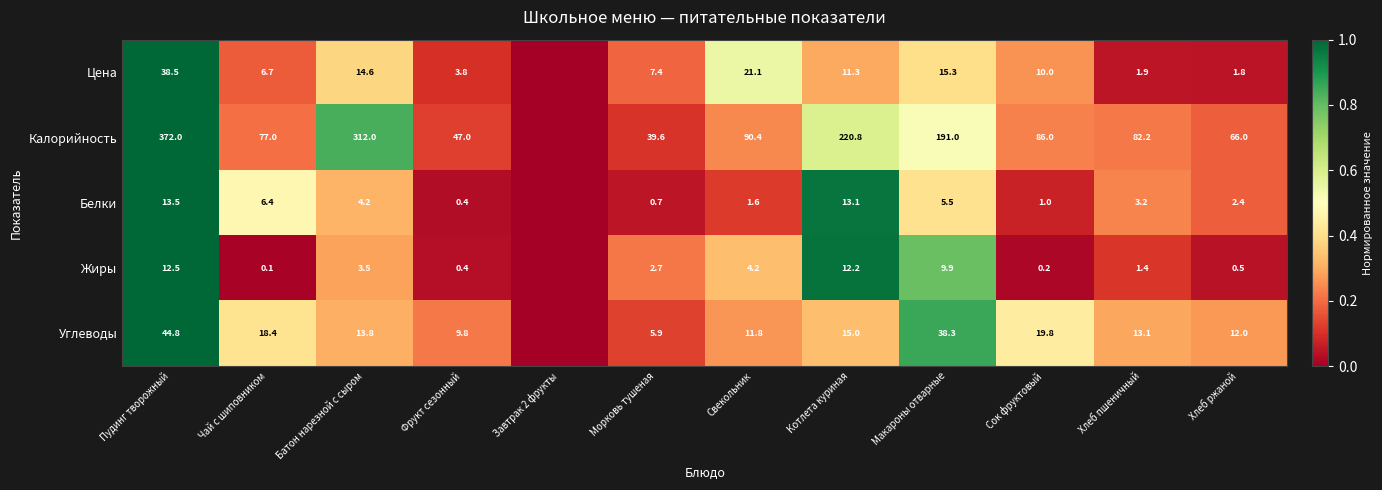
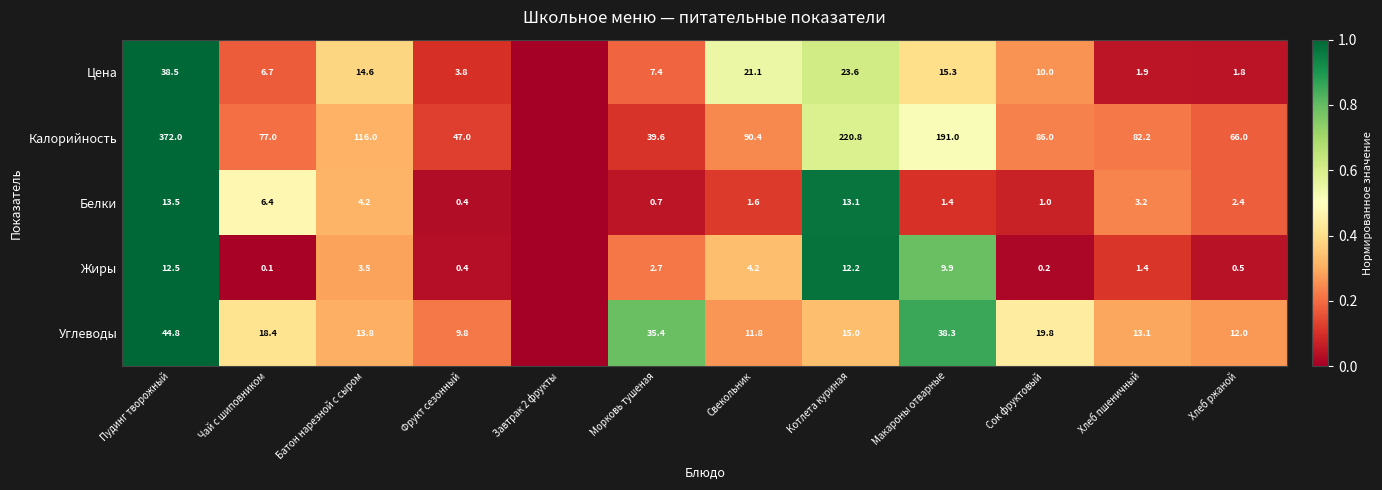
Цена, Котлета куриная: 11.3 -> 23.6
Калорийность, Батон нарезной с сыром: 312.0 -> 116.0
Белки, Макароны отварные: 5.5 -> 1.4
Углеводы, Морковь тушеная: 5.9 -> 35.4
